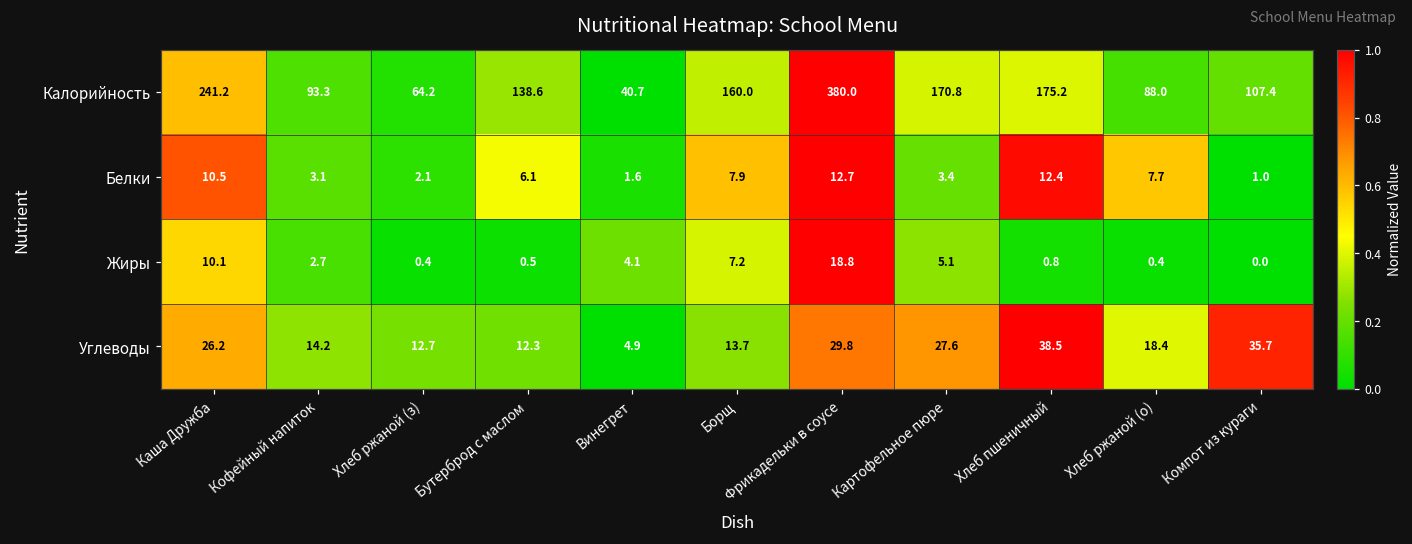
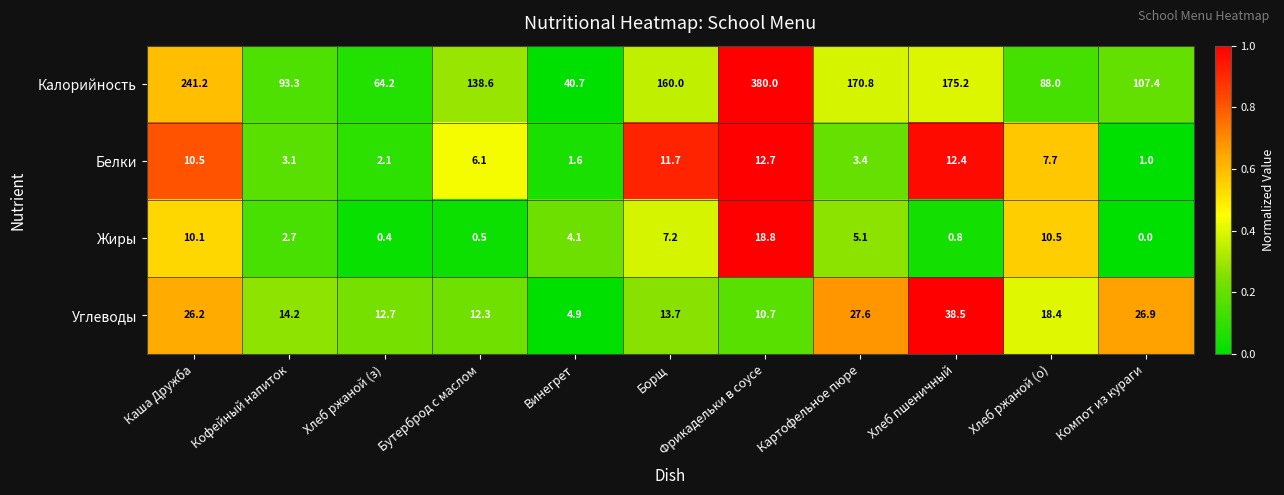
Белки, Борщ: 7.9 -> 11.7
Жиры, Хлеб ржаной (о): 0.4 -> 10.5
Углеводы, Фрикадельки в соусе: 29.8 -> 10.7
Углеводы, Компот из кураги: 35.7 -> 26.9
